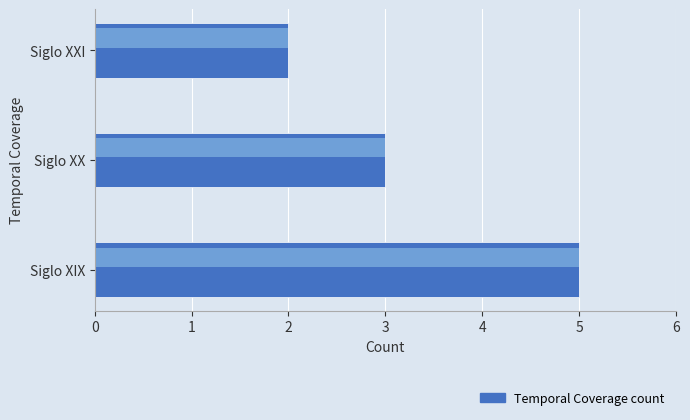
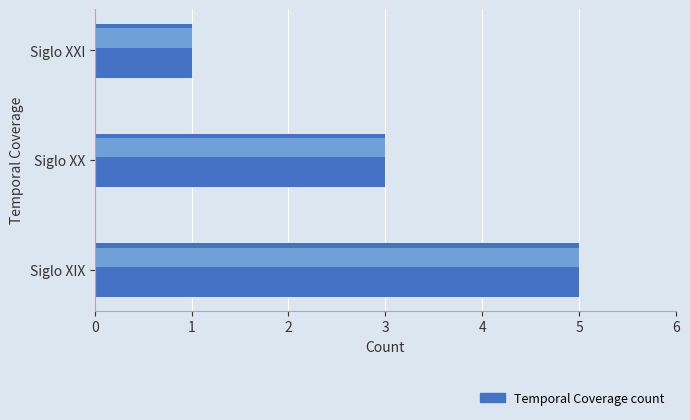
Siglo XXI: 2 -> 1
